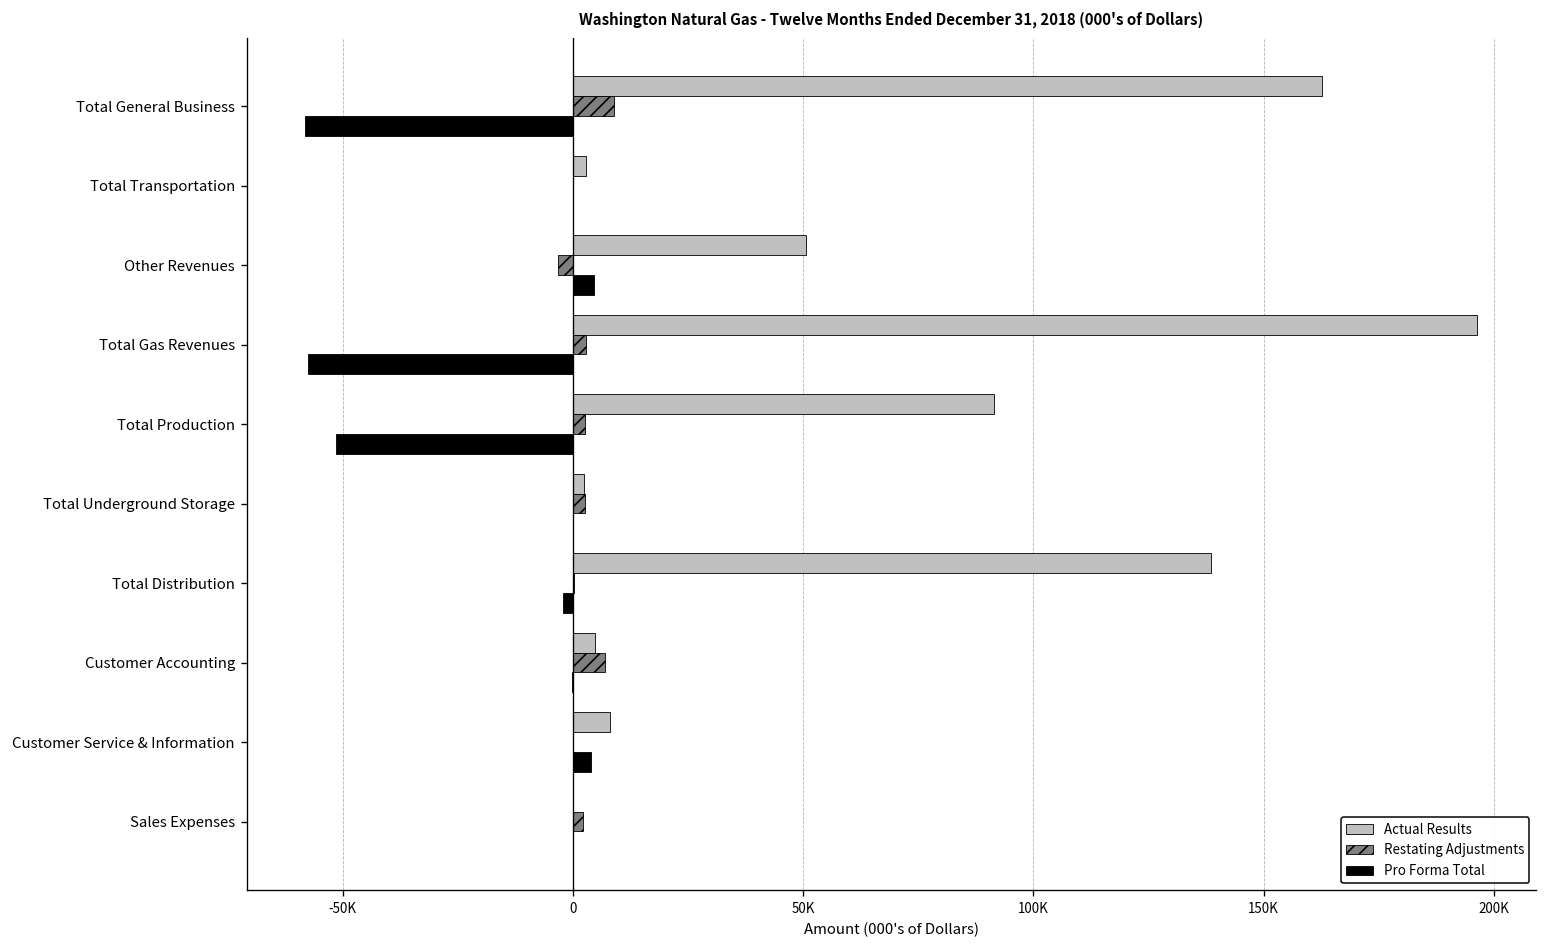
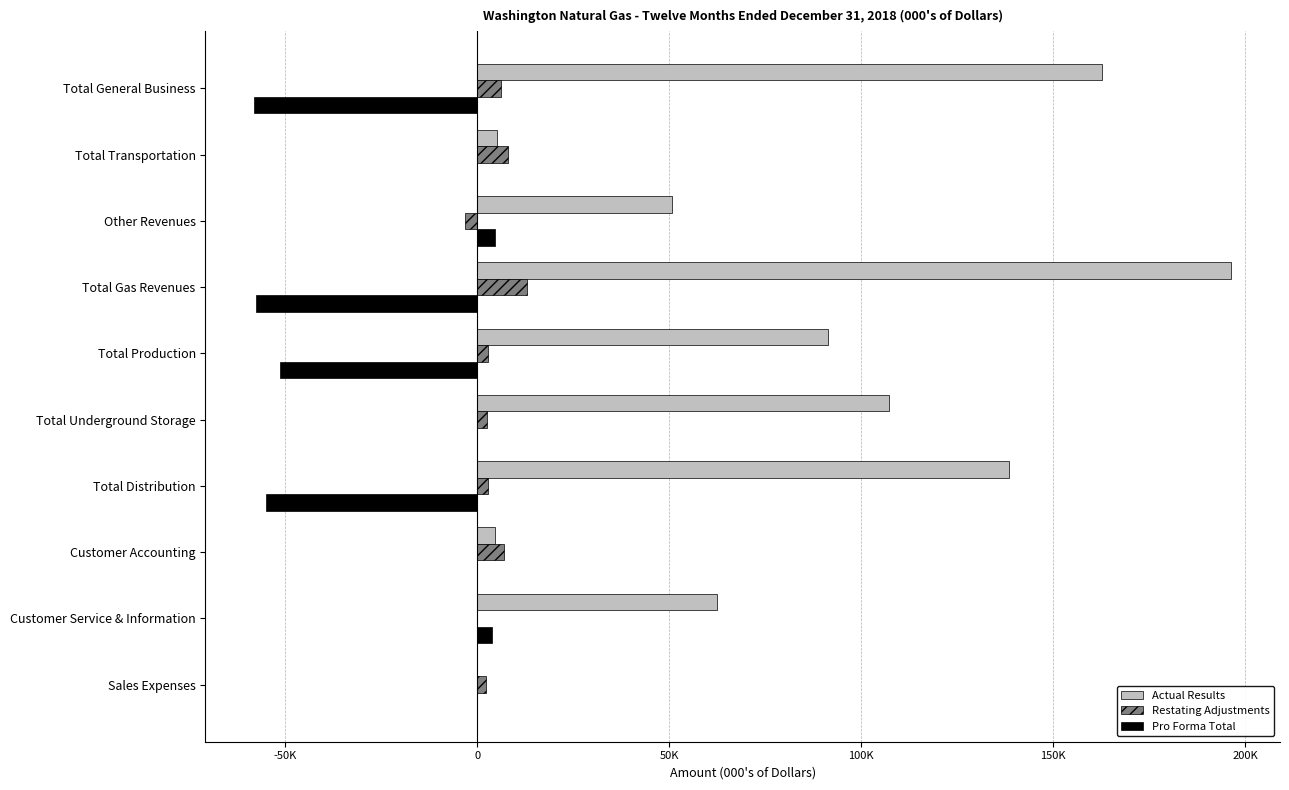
Restating Adjustments, Total General Business: 9000 -> 6000
Actual Results, Total Transportation: 3000 -> 5000
Restating Adjustments, Total Transportation: 0 -> 8000
Restating Adjustments, Total Gas Revenues: 3000 -> 13000
Actual Results, Total Underground Storage: 2000 -> 107000
Restating Adjustments, Total Distribution: 0 -> 3000
Pro Forma Total, Total Distribution: -2000 -> -55000
Actual Results, Customer Service & Information: 8000 -> 62000
